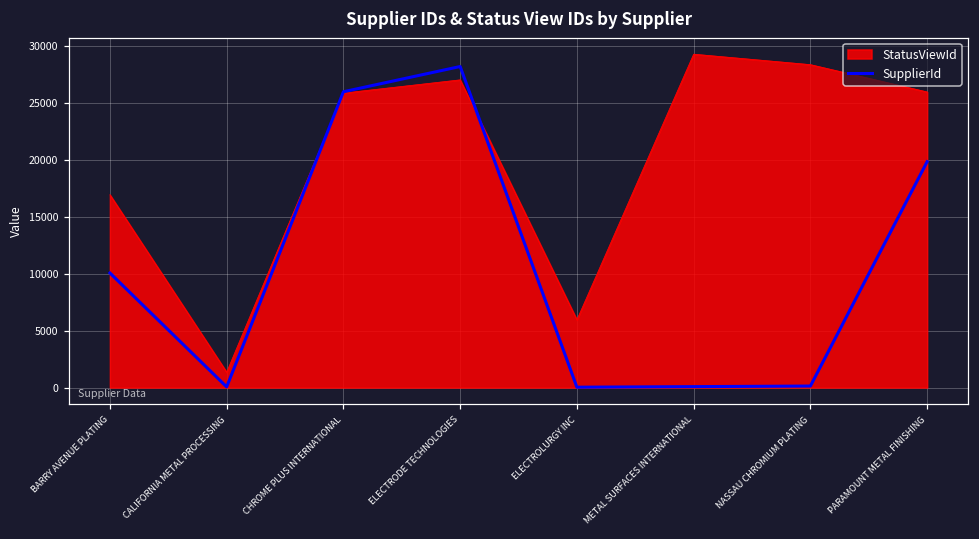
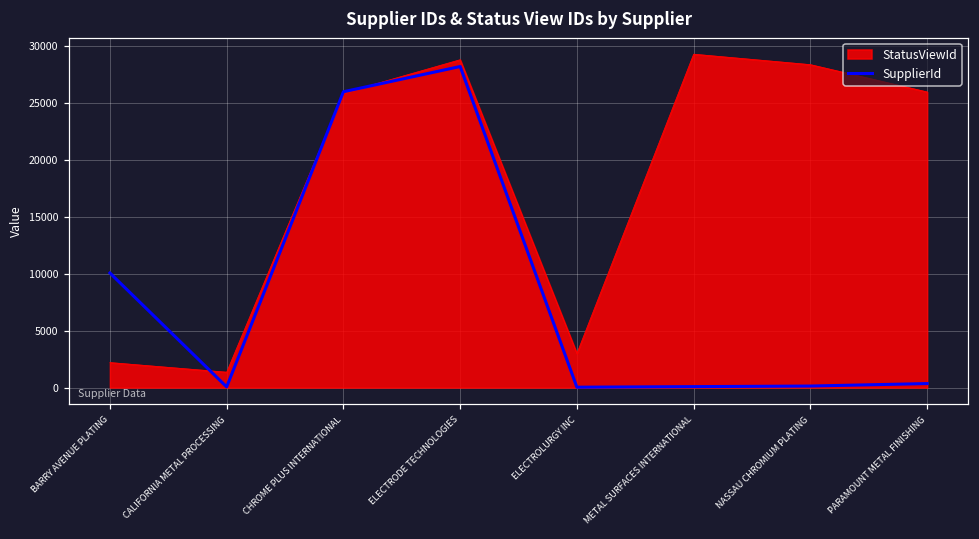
StatusViewId, BARRY AVENUE PLATING: 16900 -> 2200
StatusViewId, ELECTRODE TECHNOLOGIES: 27100 -> 28800
StatusViewId, ELECTROLURGY INC: 6000 -> 3000
SupplierId, PARAMOUNT METAL FINISHING: 19900 -> 400
